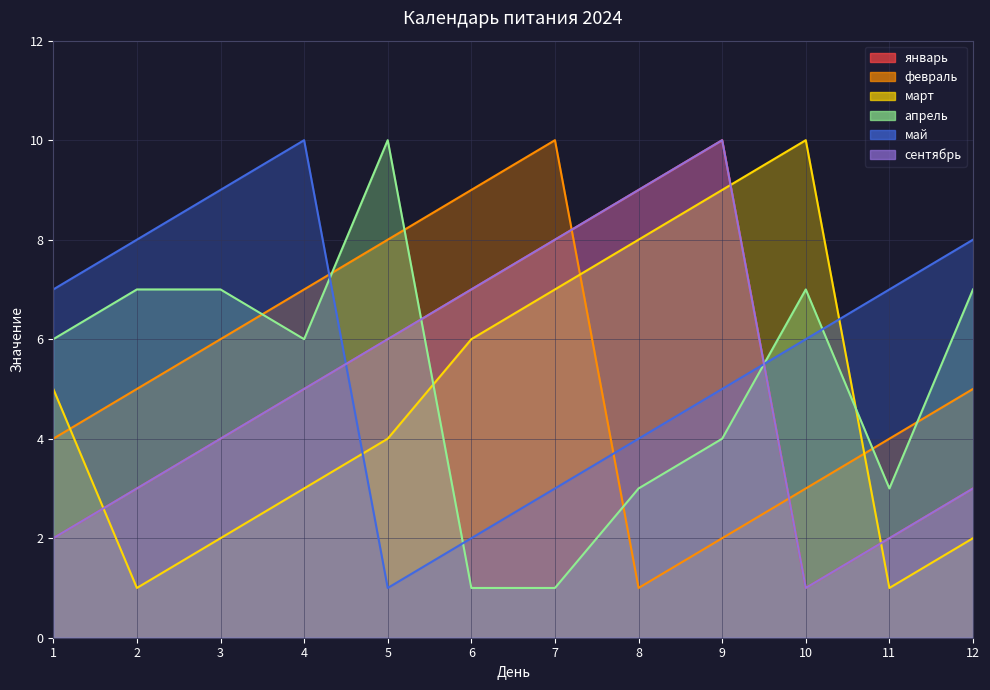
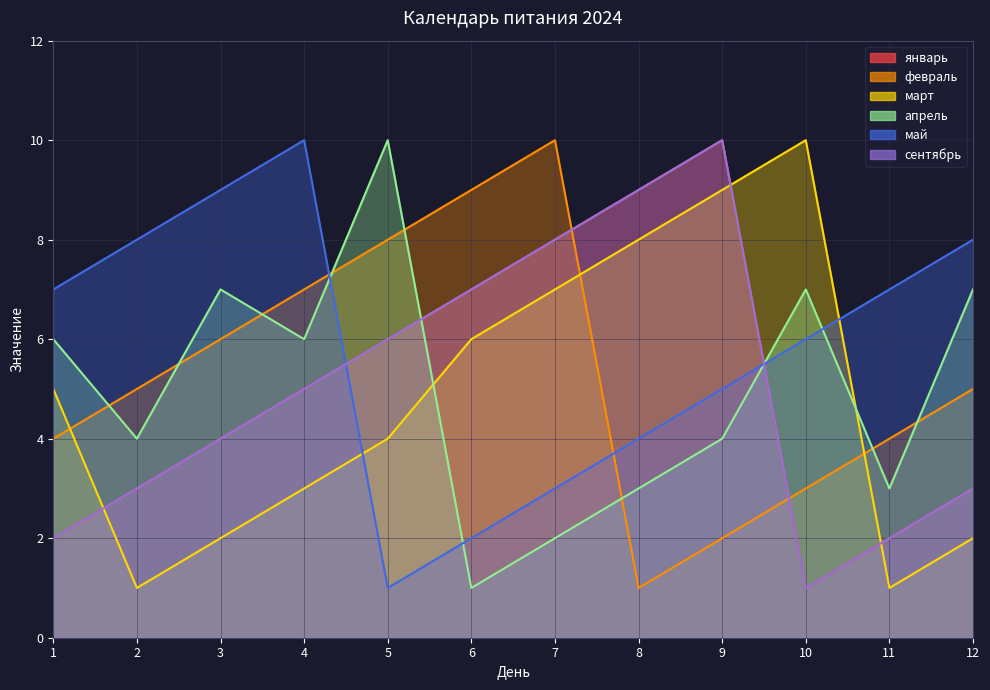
апрель, 2: 7 -> 4
апрель, 7: 1 -> 2
